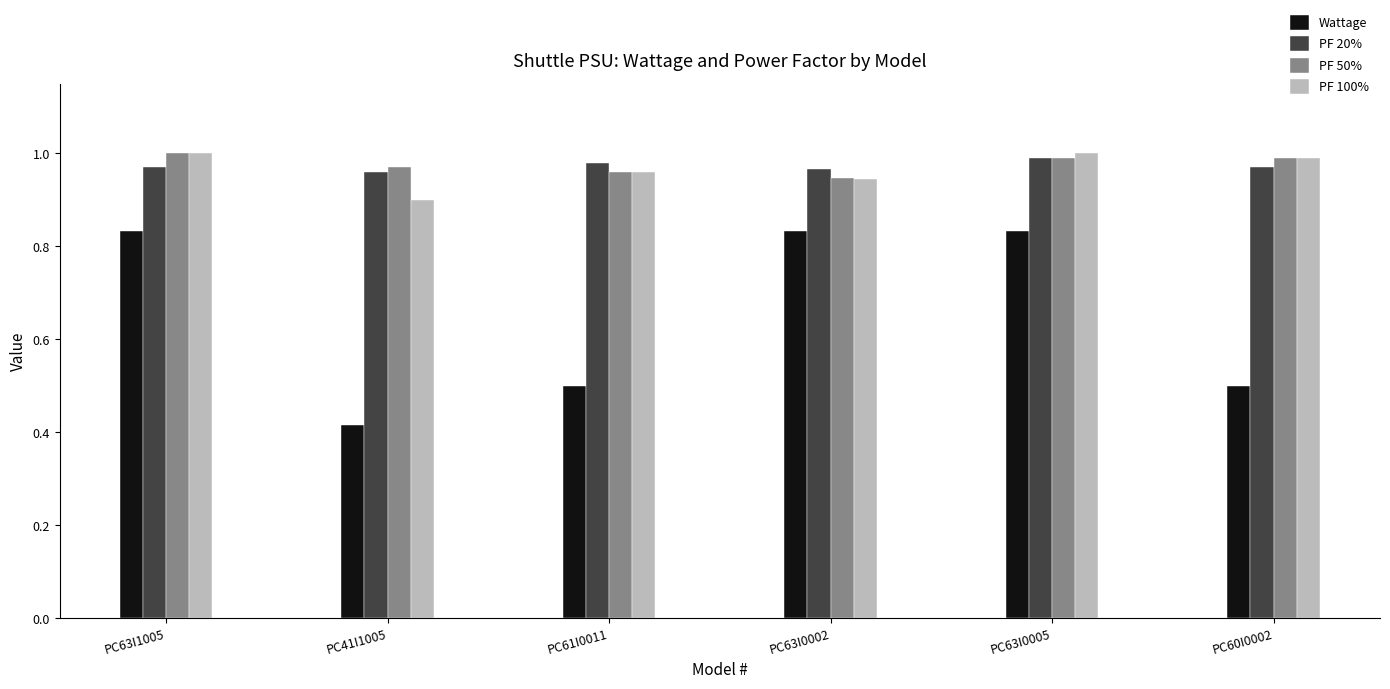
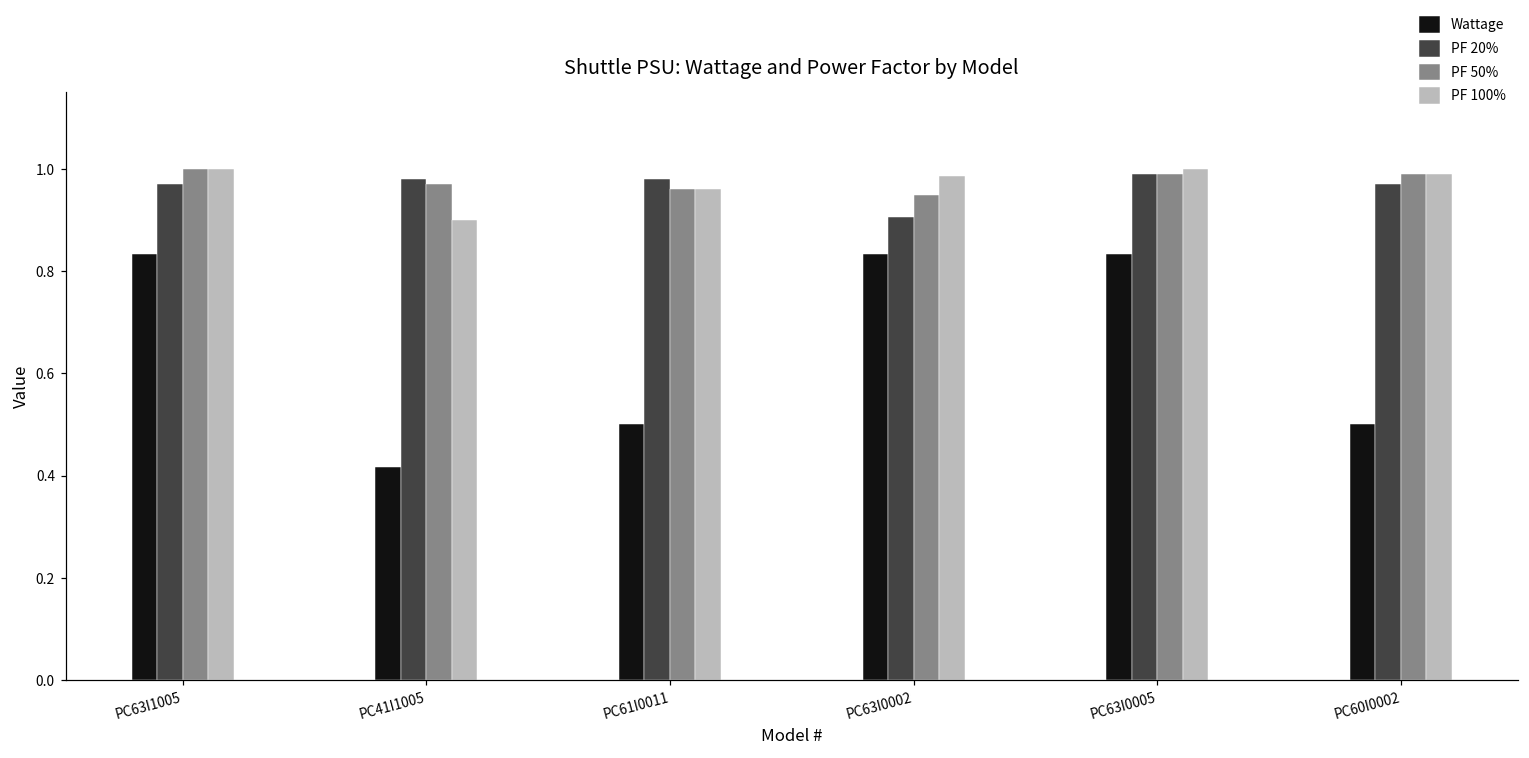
PF 20%, PC41I1005: 0.96 -> 0.98
PF 20%, PC63I0002: 0.97 -> 0.91
PF 100%, PC63I0002: 0.95 -> 0.99
